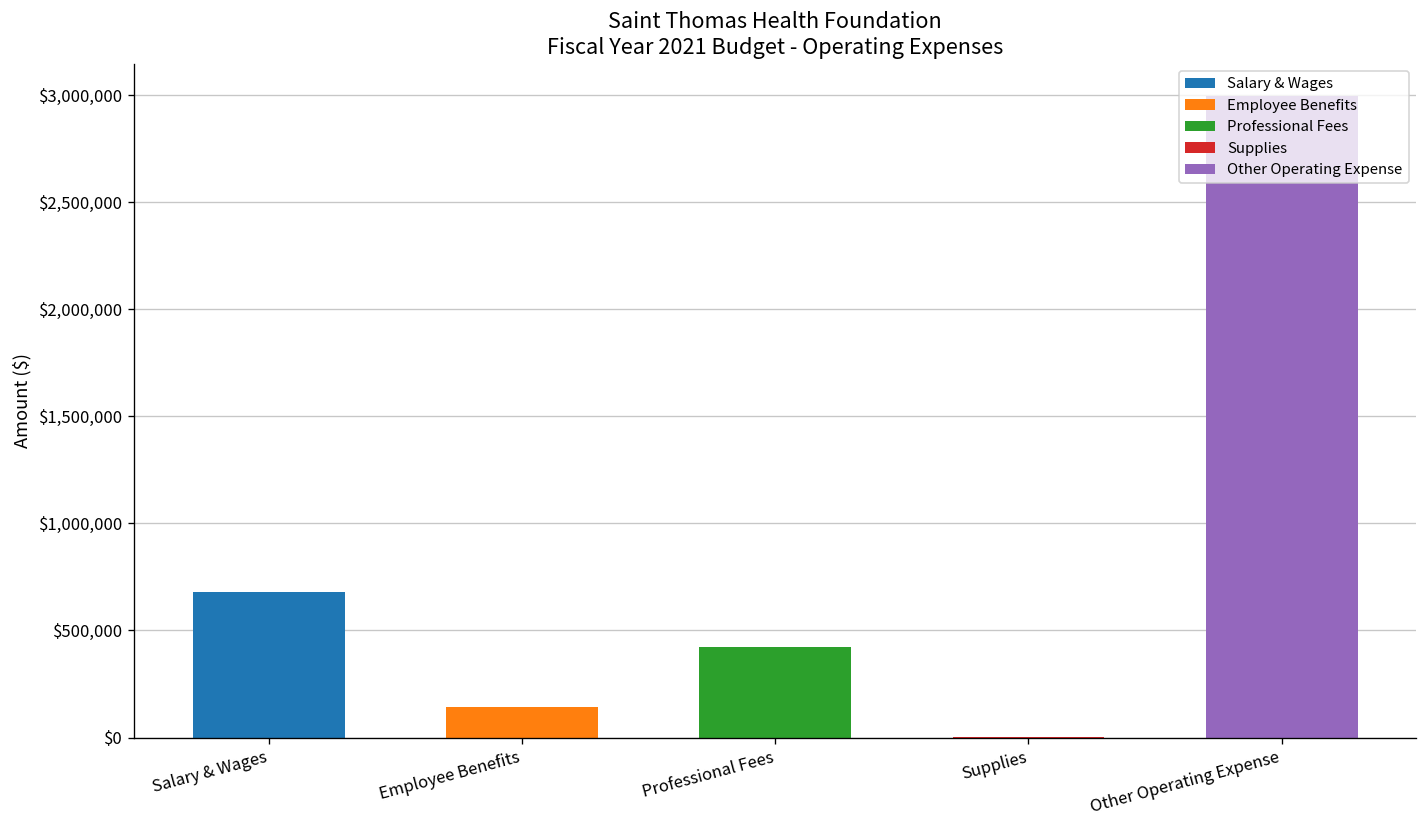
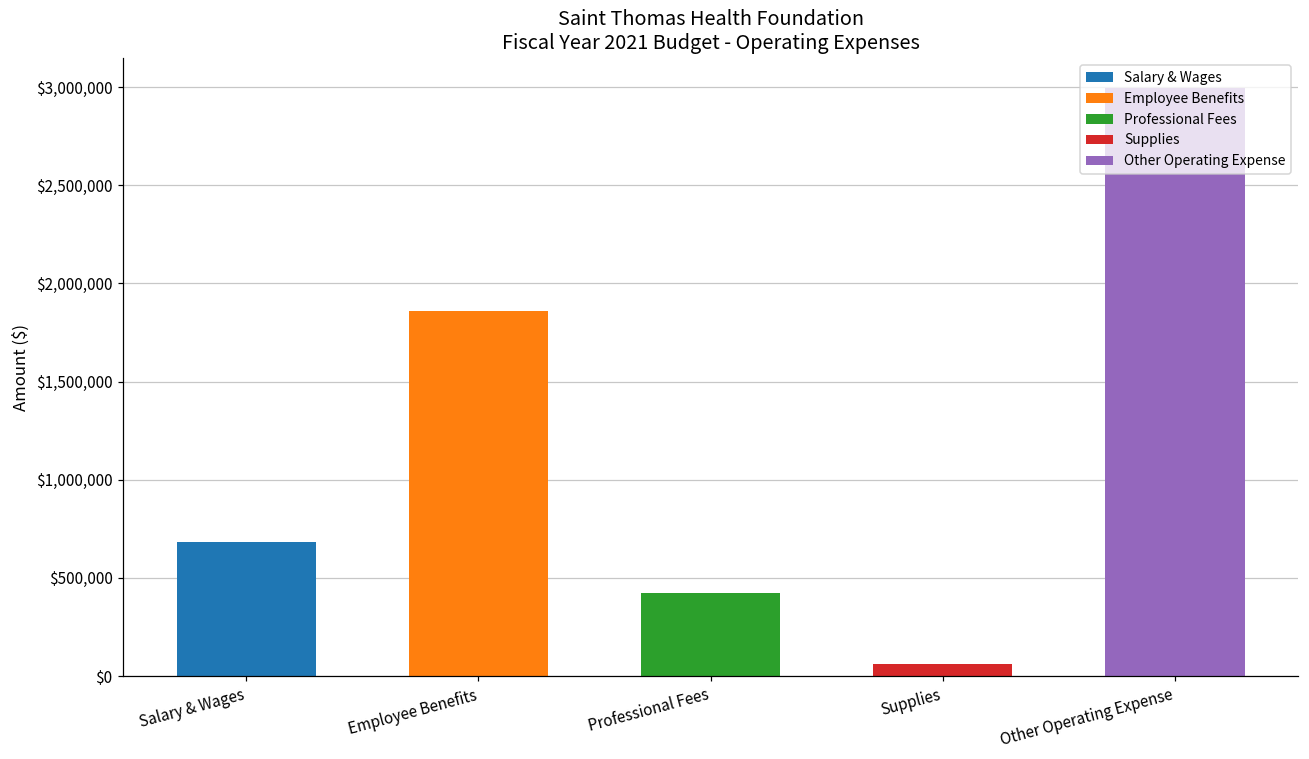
Employee Benefits: $140,000 -> $1,860,000
Supplies: $0 -> $60,000
